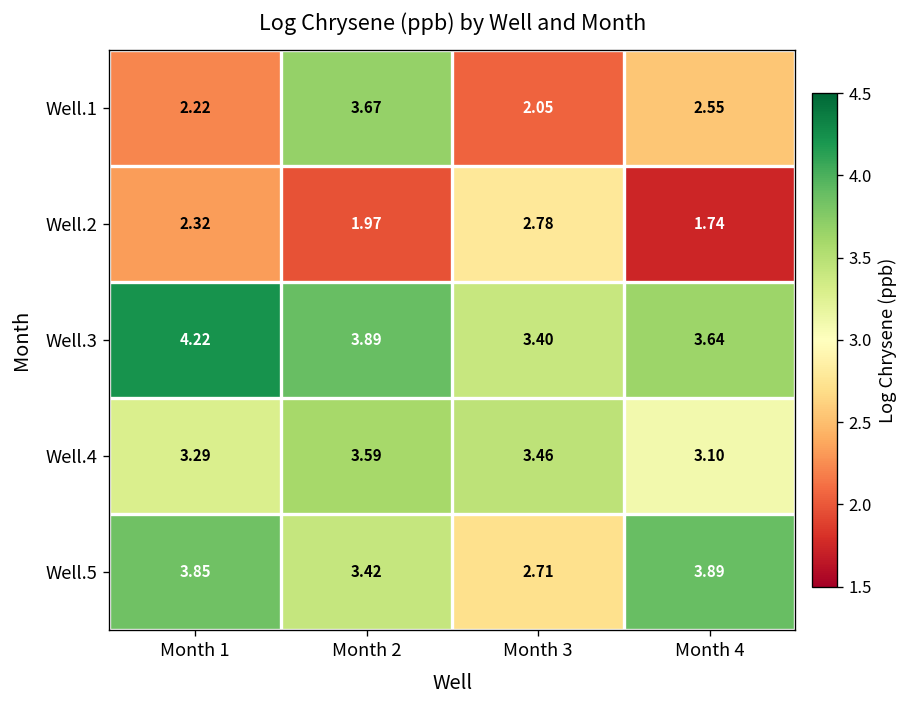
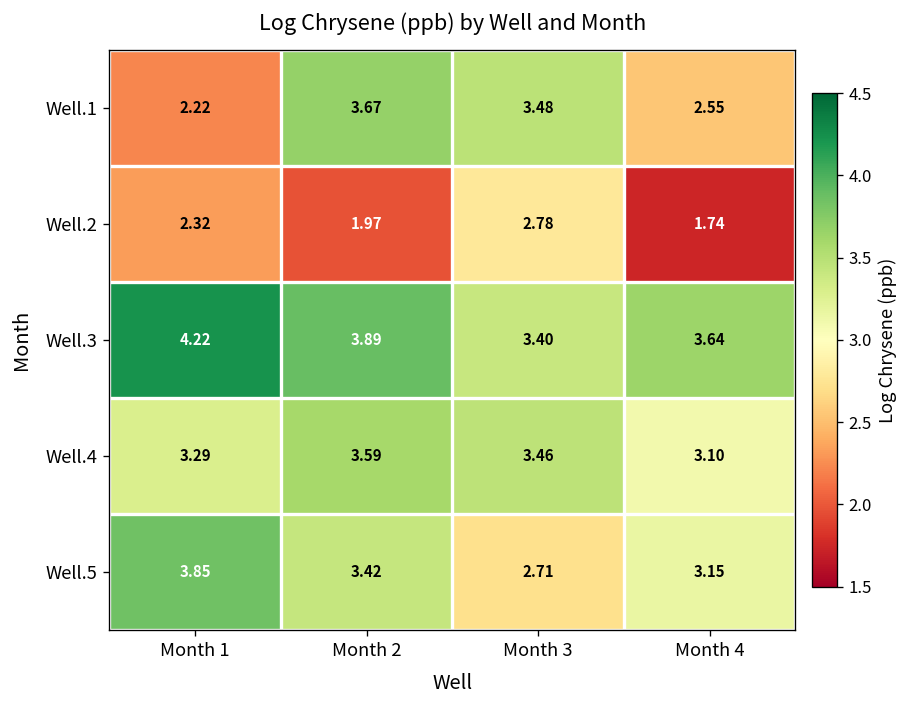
Well.1, Month 3: 2.05 -> 3.48
Well.5, Month 4: 3.89 -> 3.15
